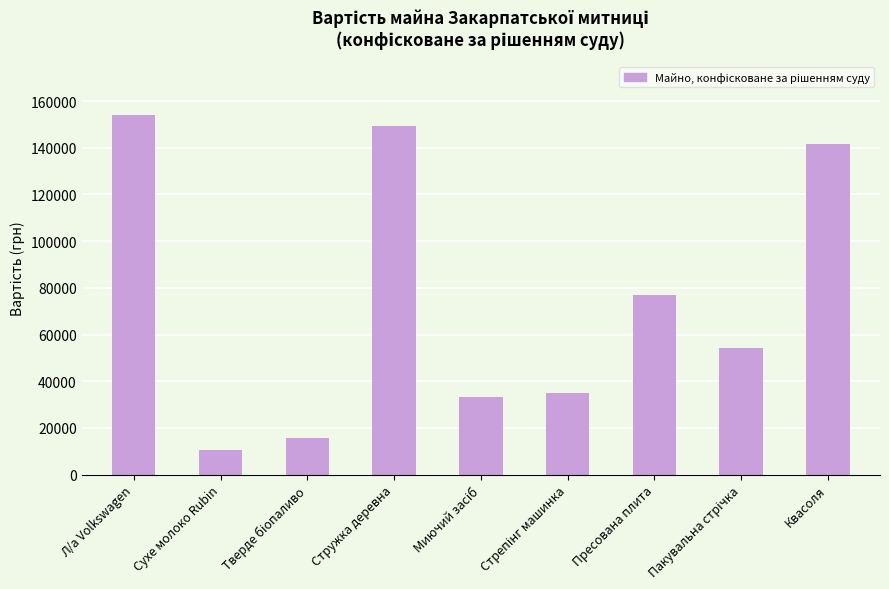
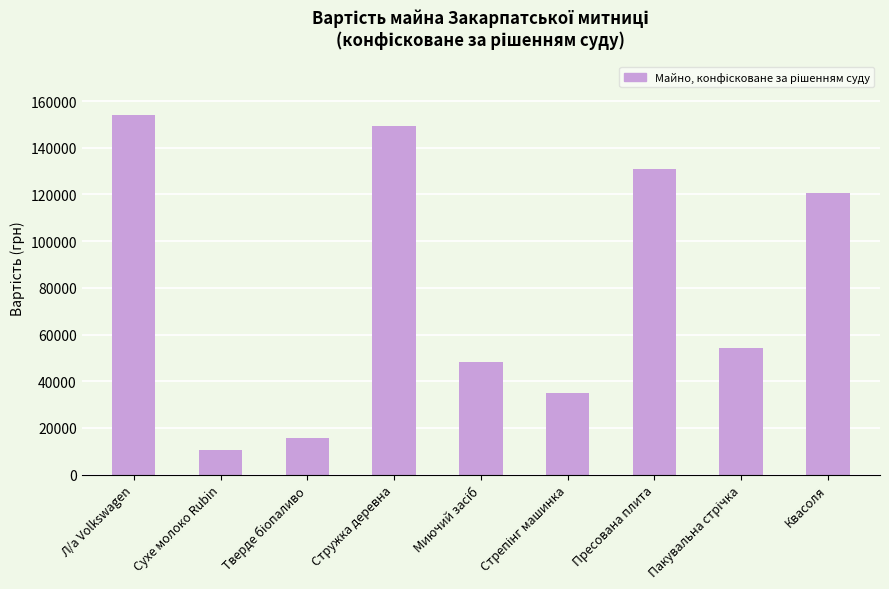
Миючий засіб: 33000 -> 48000
Пресована плита: 77000 -> 131000
Квасоля: 142000 -> 121000
